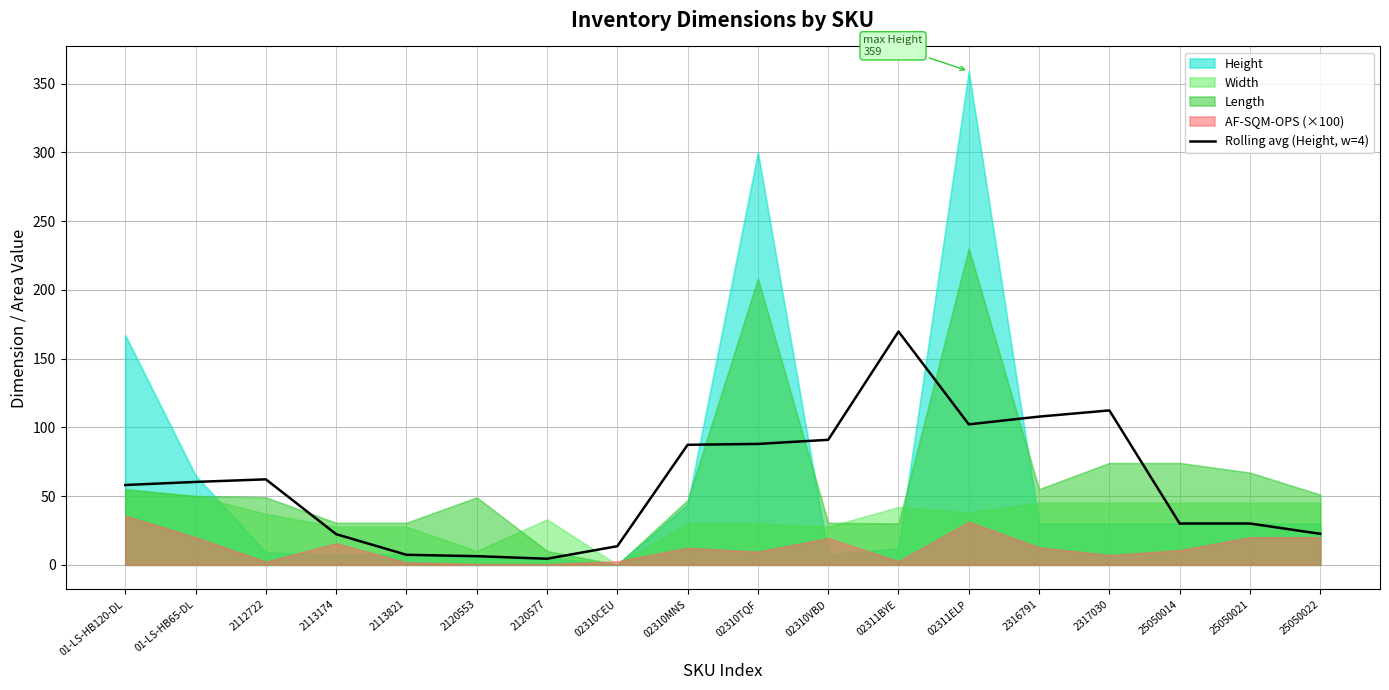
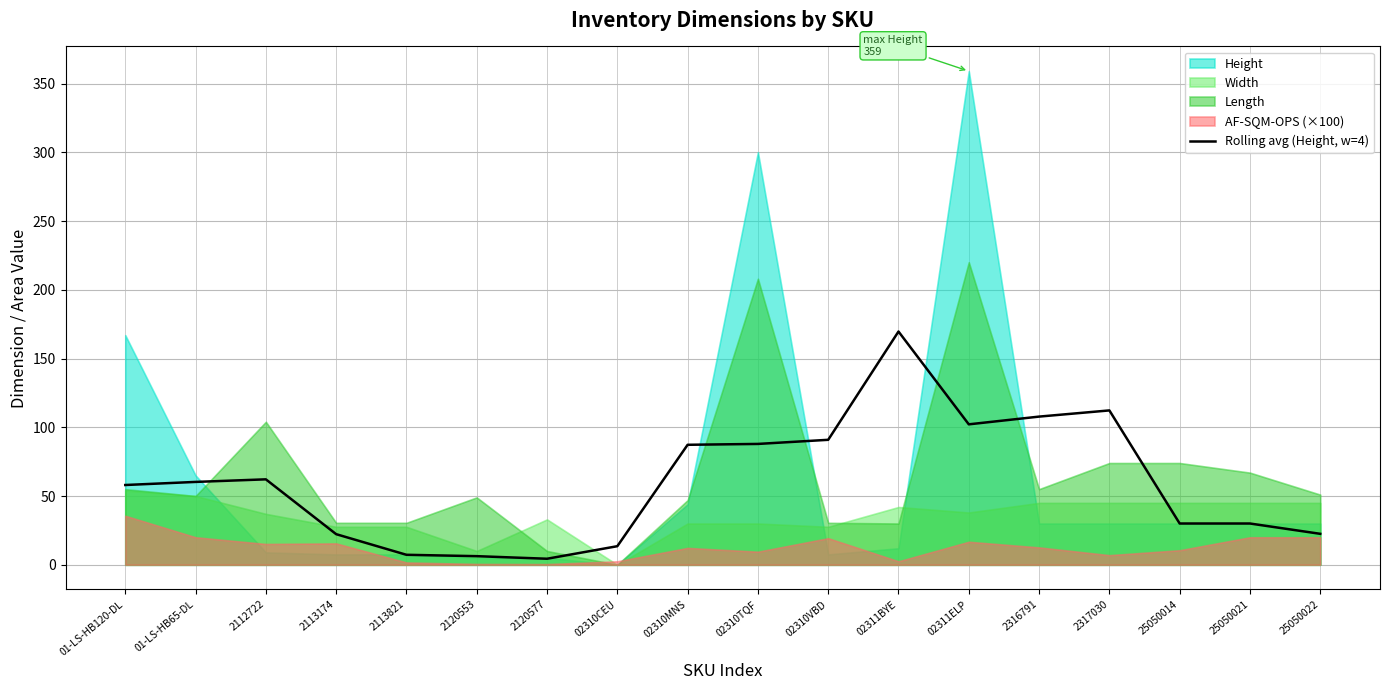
Length, 2112722: 49 -> 104
AF-SQM-OPS (×100), 2112722: 2 -> 15
Length, 02311ELP: 230 -> 220
AF-SQM-OPS (×100), 02311ELP: 31 -> 17
